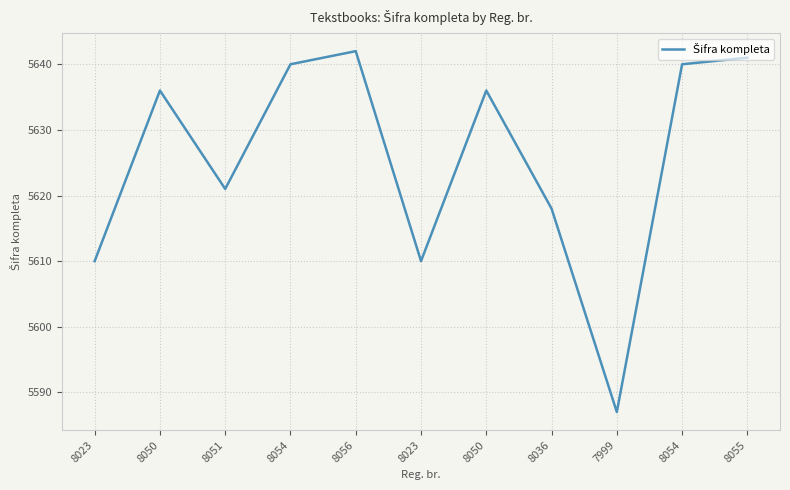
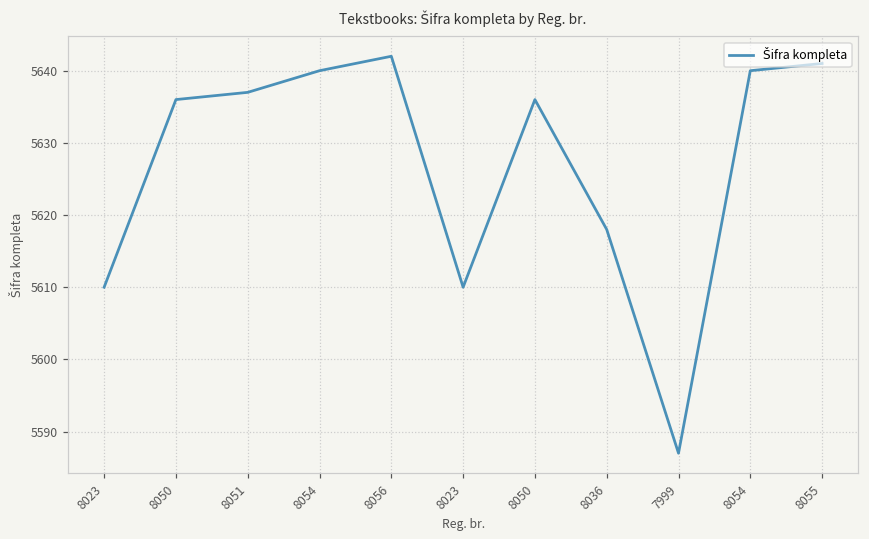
8051: 5621 -> 5637
